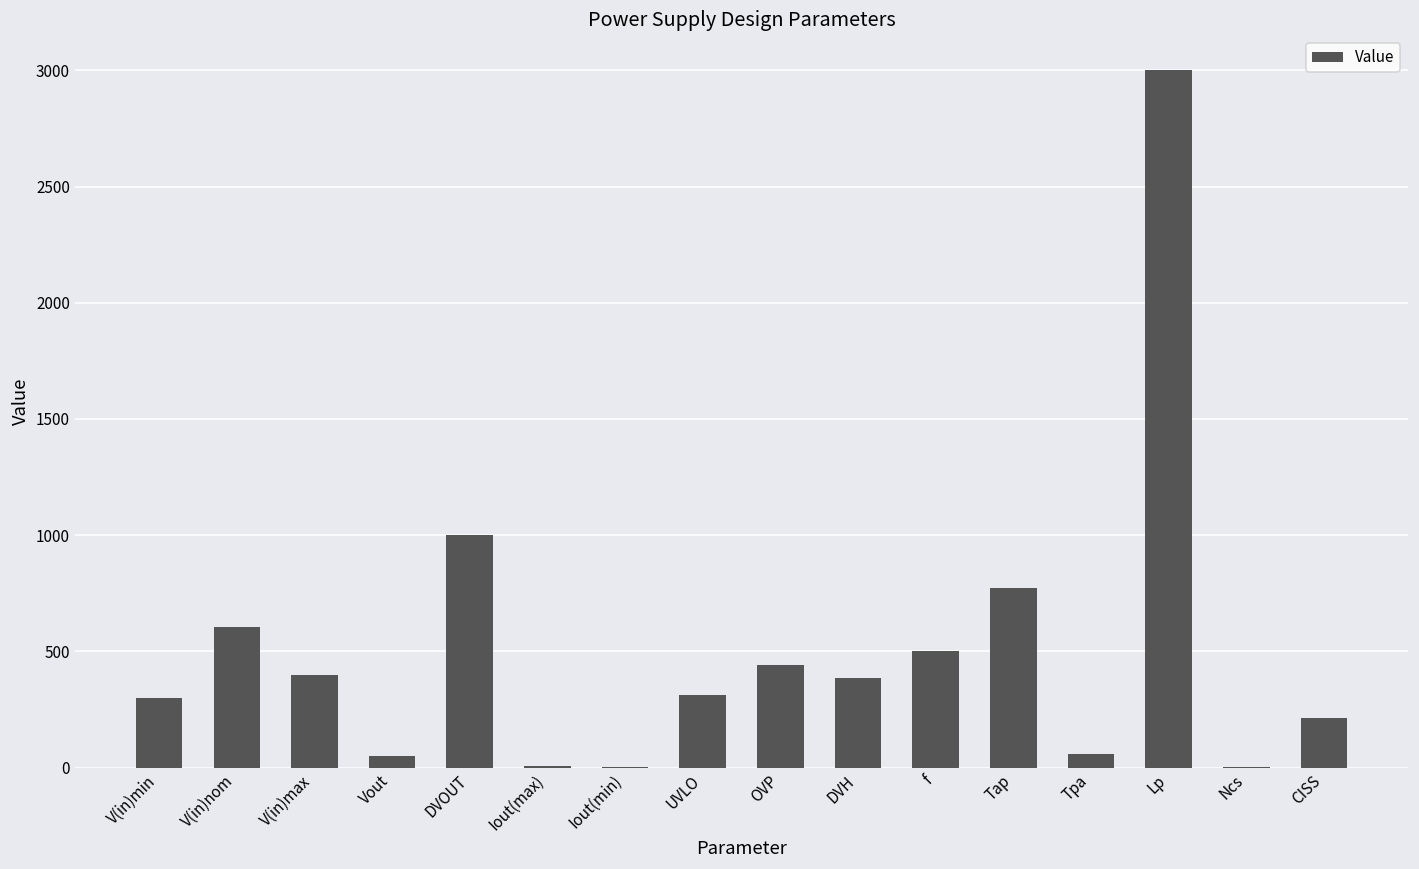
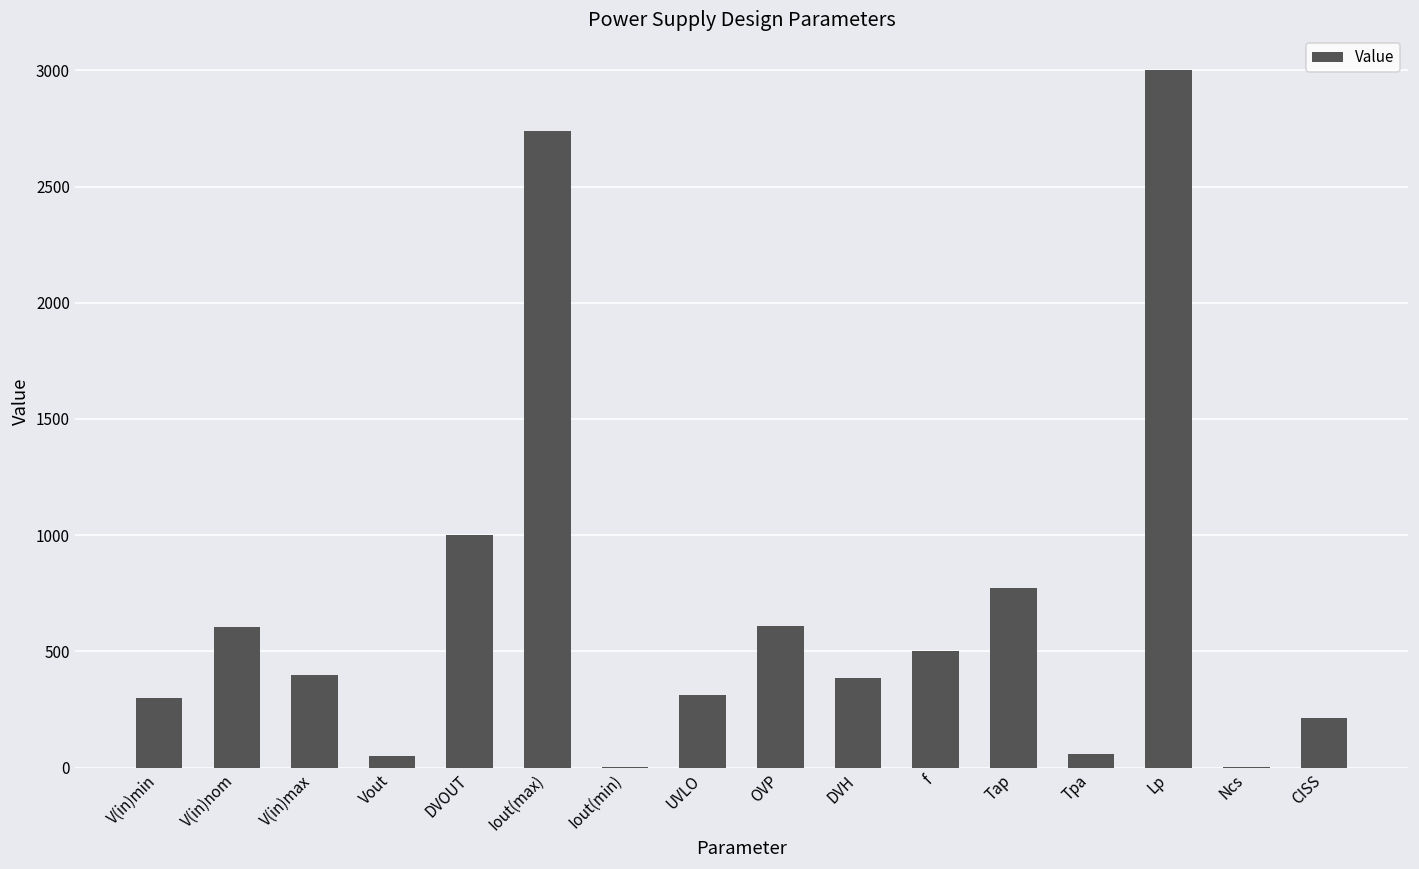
Iout(max): 10 -> 2740
OVP: 440 -> 610
